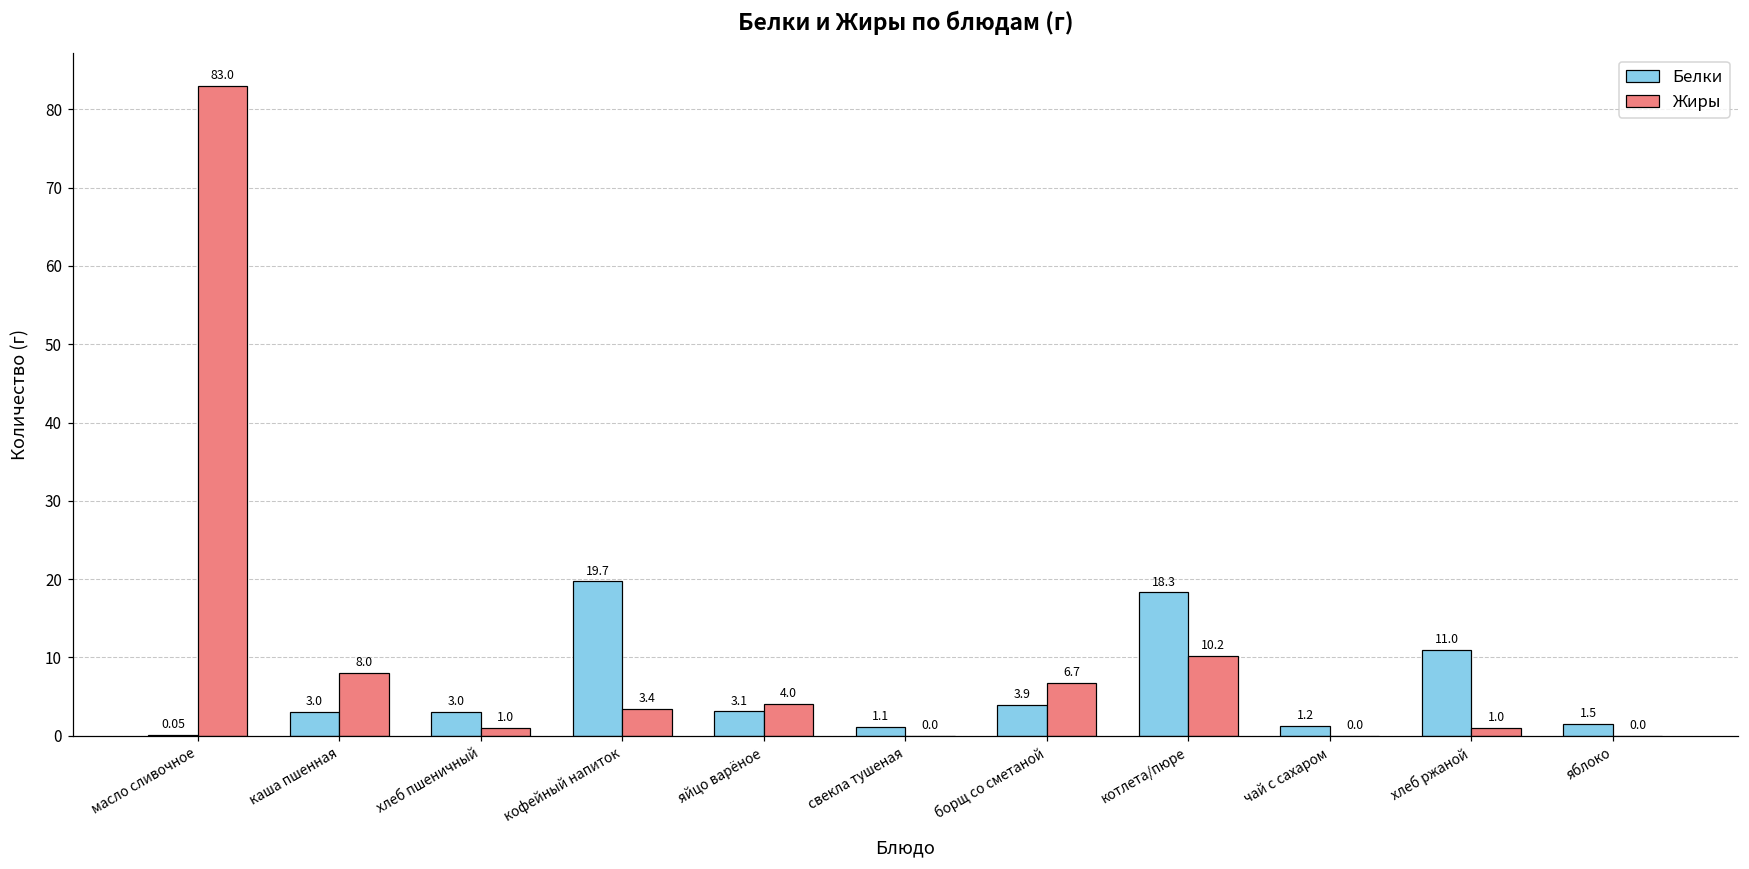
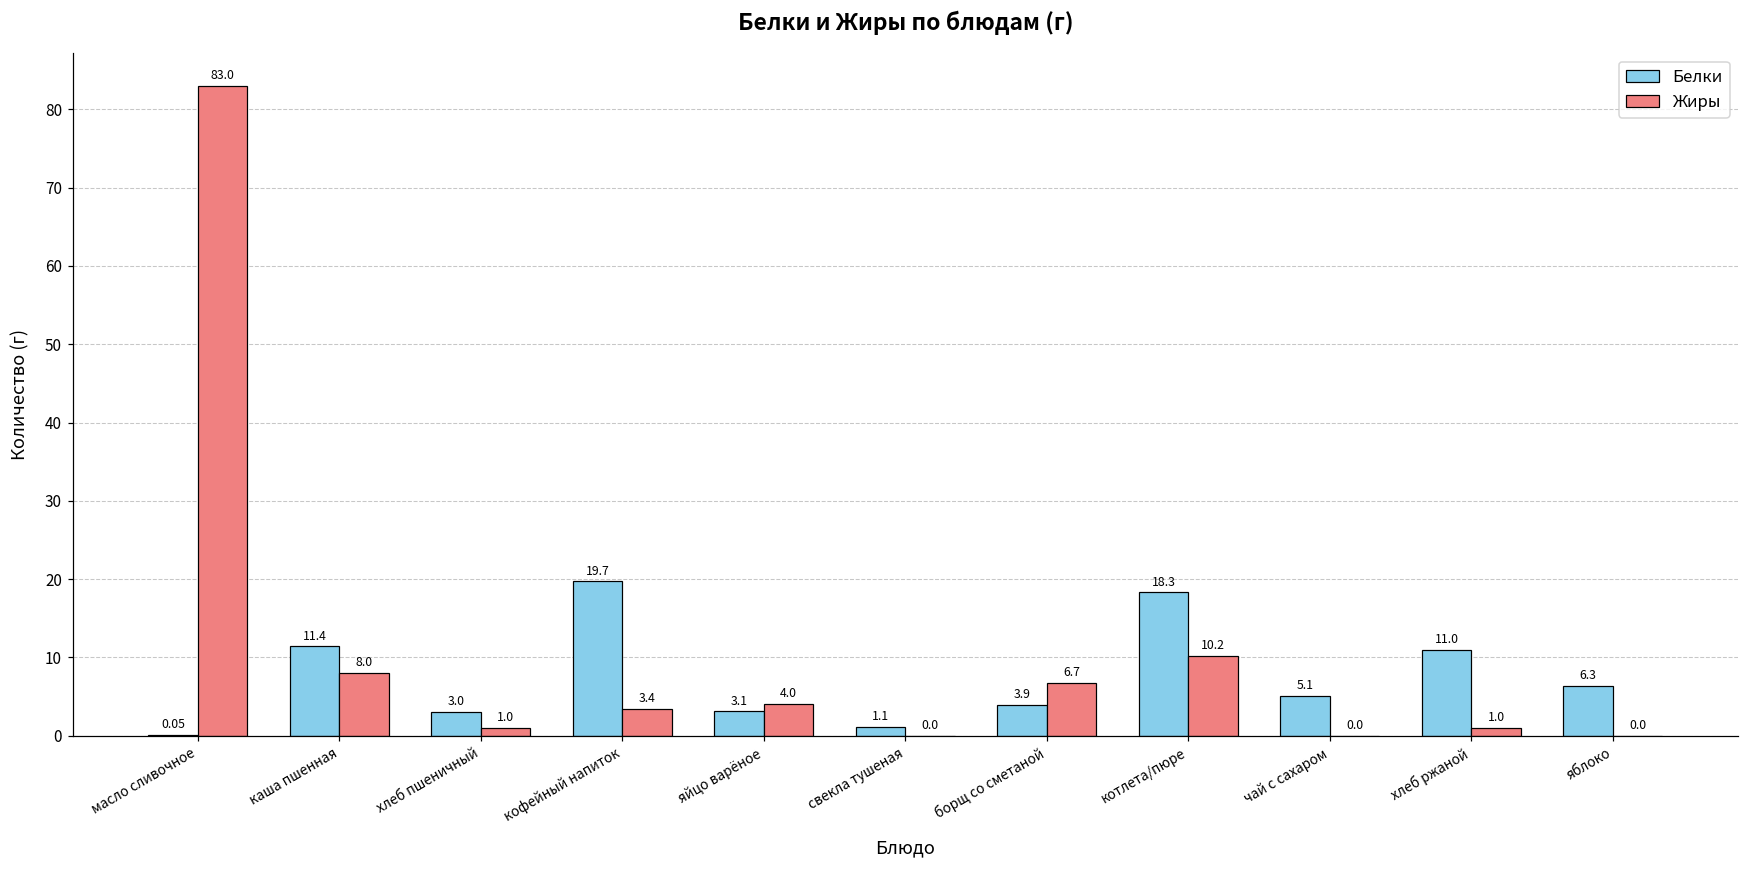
Белки, каша пшенная: 3.0 -> 11.4
Белки, чай с сахаром: 1.2 -> 5.1
Белки, яблоко: 1.5 -> 6.3
